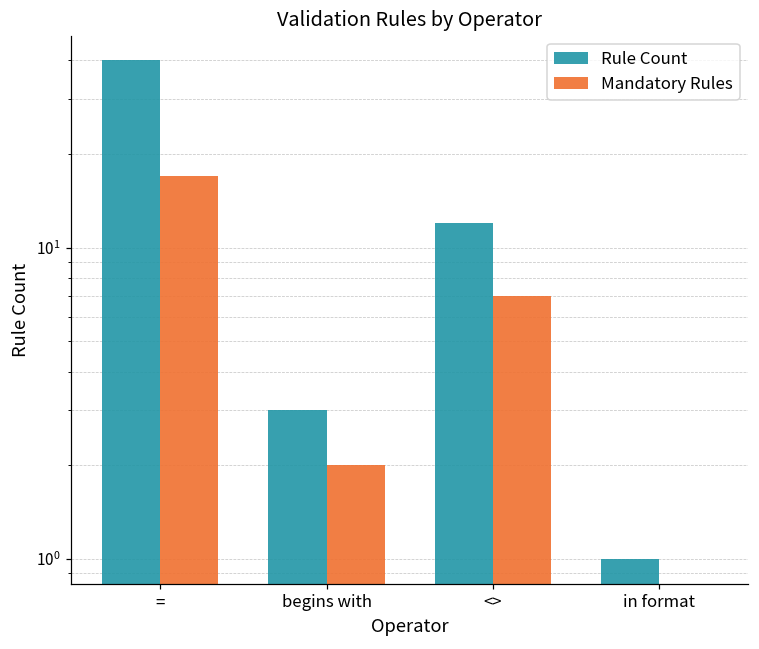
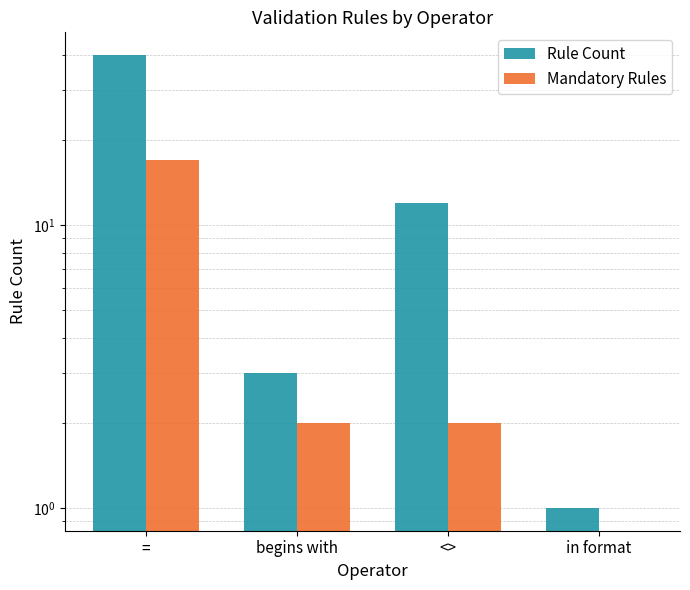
Mandatory Rules, <>: 7 -> 2
